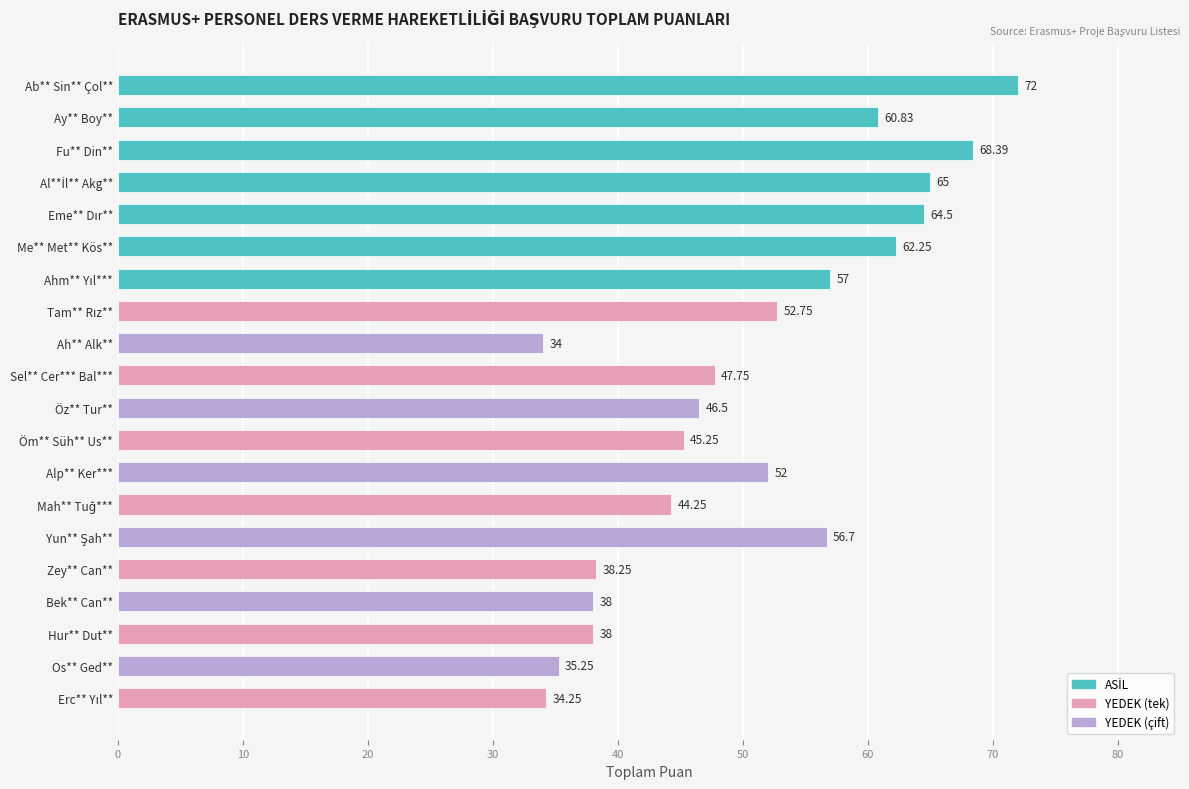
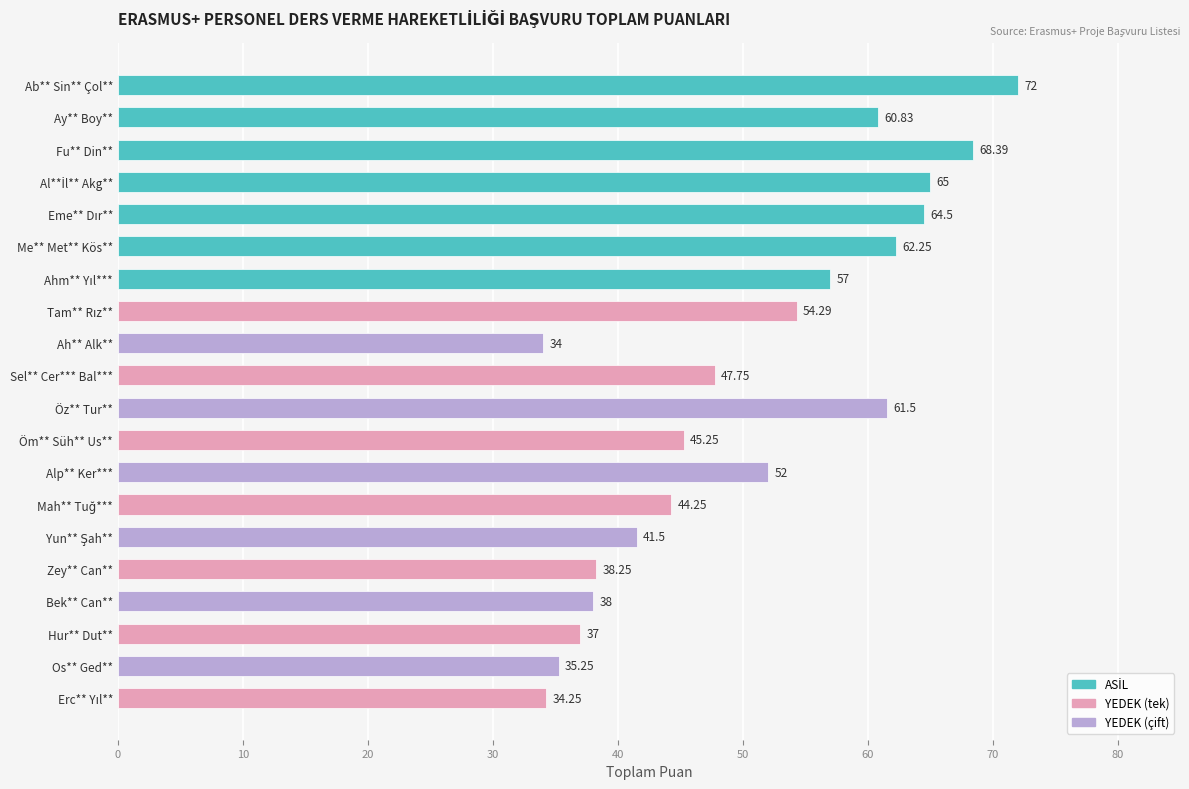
Tam** Rız**: 52.75 -> 54.29
Öz** Tur**: 46.5 -> 61.5
Yun** Şah**: 56.7 -> 41.5
Hur** Dut**: 38 -> 37
